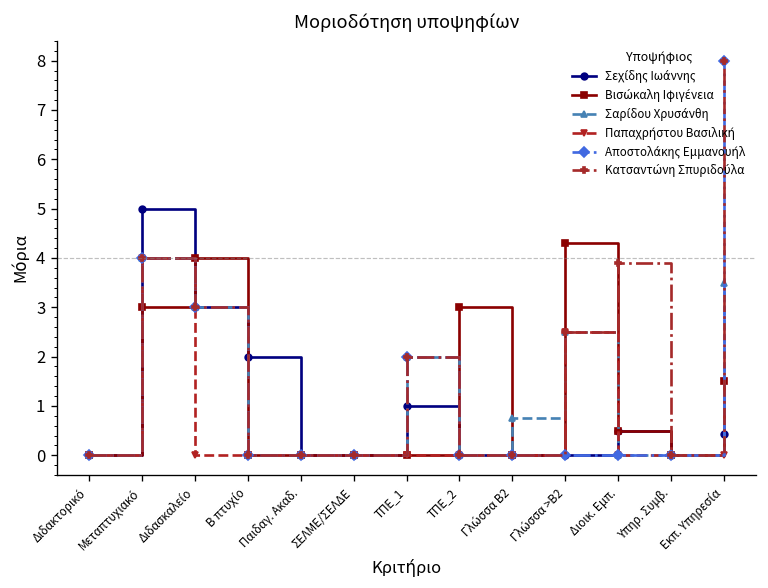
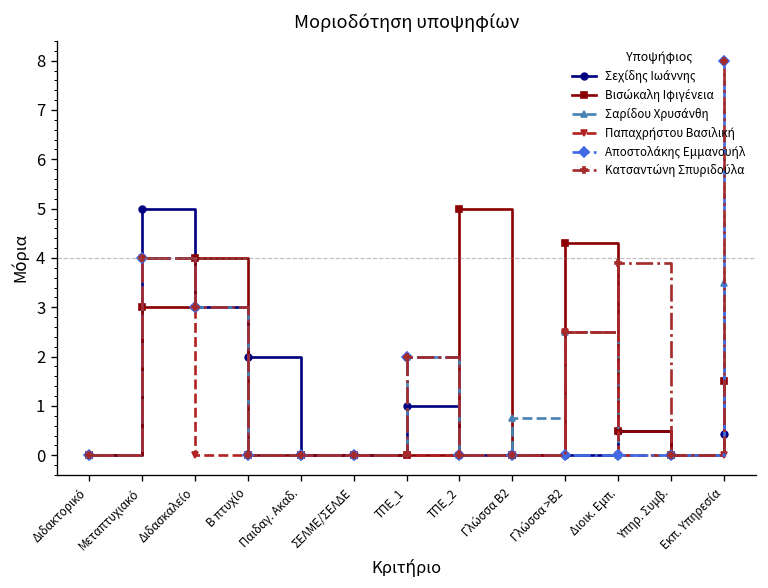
Βισώκαλη Ιφιγένεια, ΤΠΕ_2: 3 -> 5
